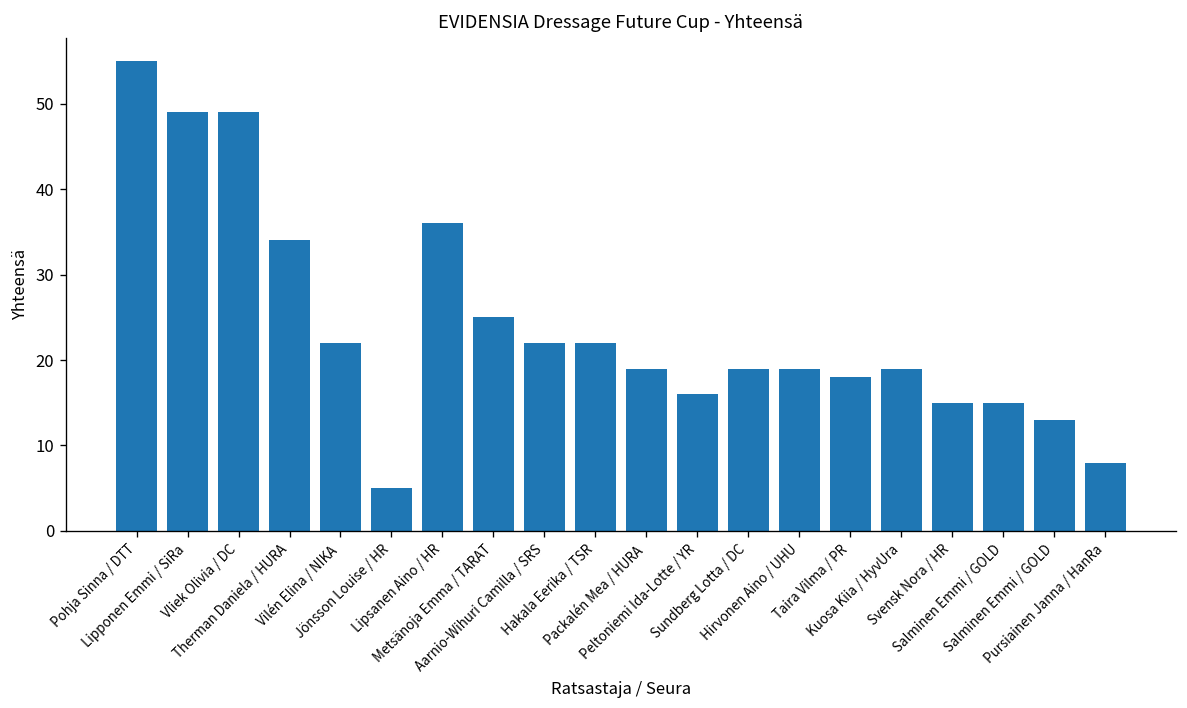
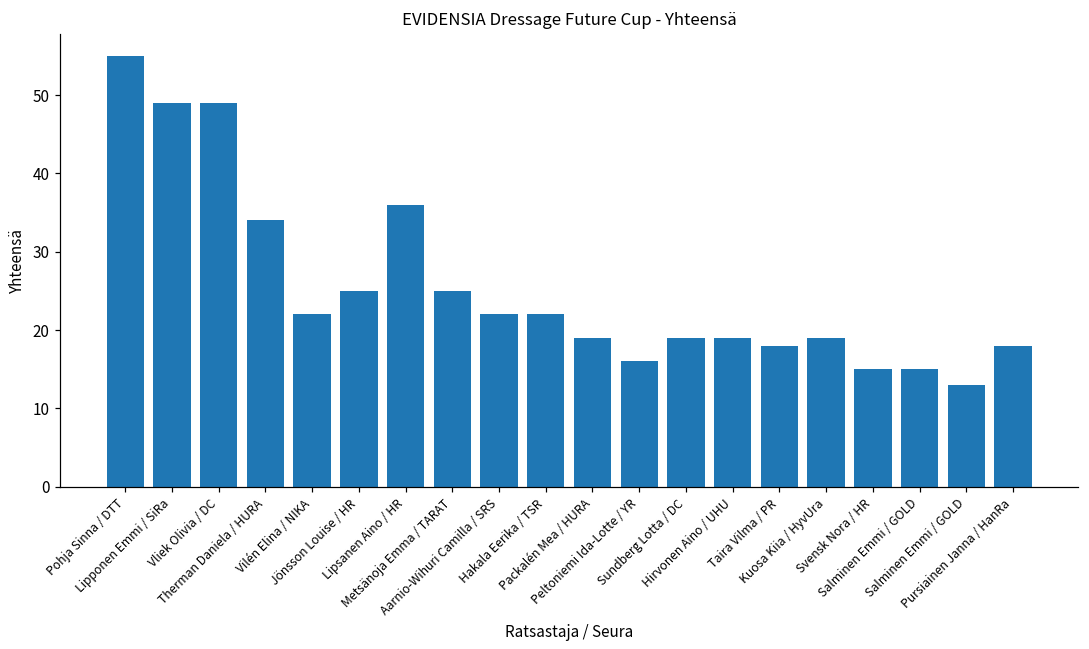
Jönsson Louise / HR: 5 -> 25
Pursiainen Janna / HanRa: 8 -> 18
